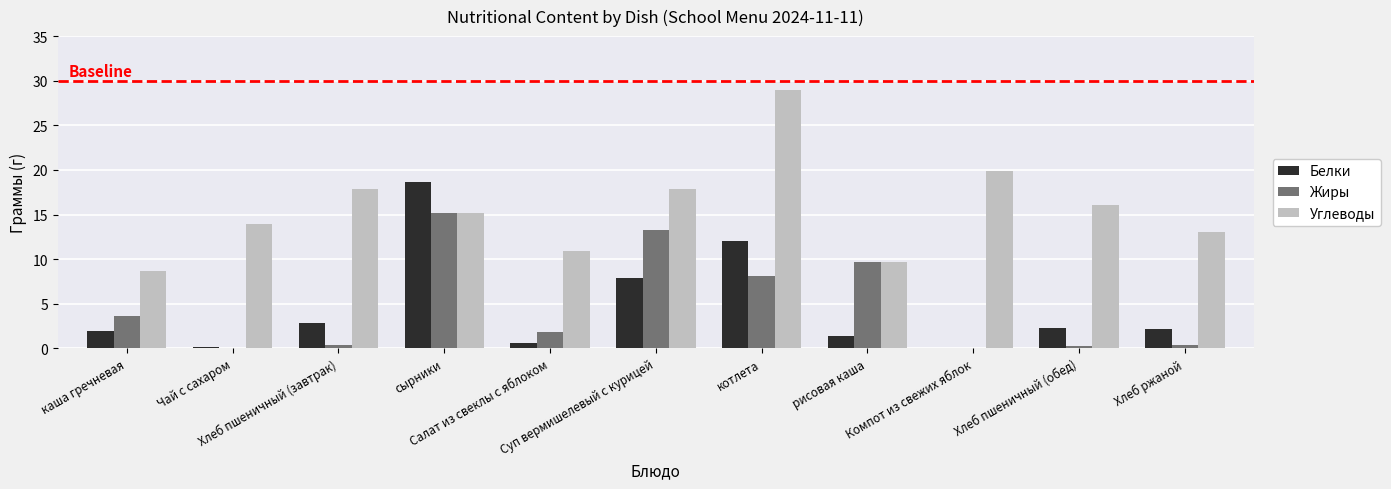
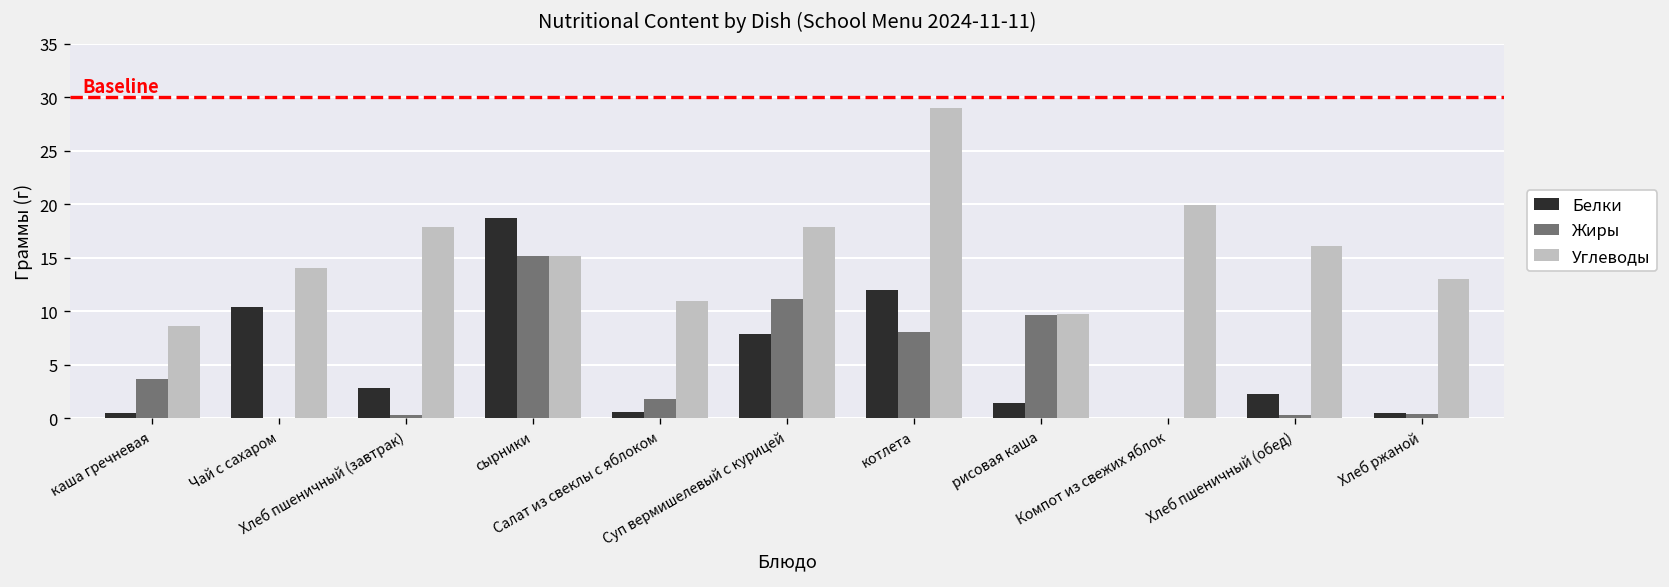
Белки, каша гречневая: 2 -> 0
Белки, Чай с сахаром: 0 -> 10
Жиры, Суп вермишелевый с курицей: 13 -> 11
Белки, Хлеб ржаной: 2 -> 1
